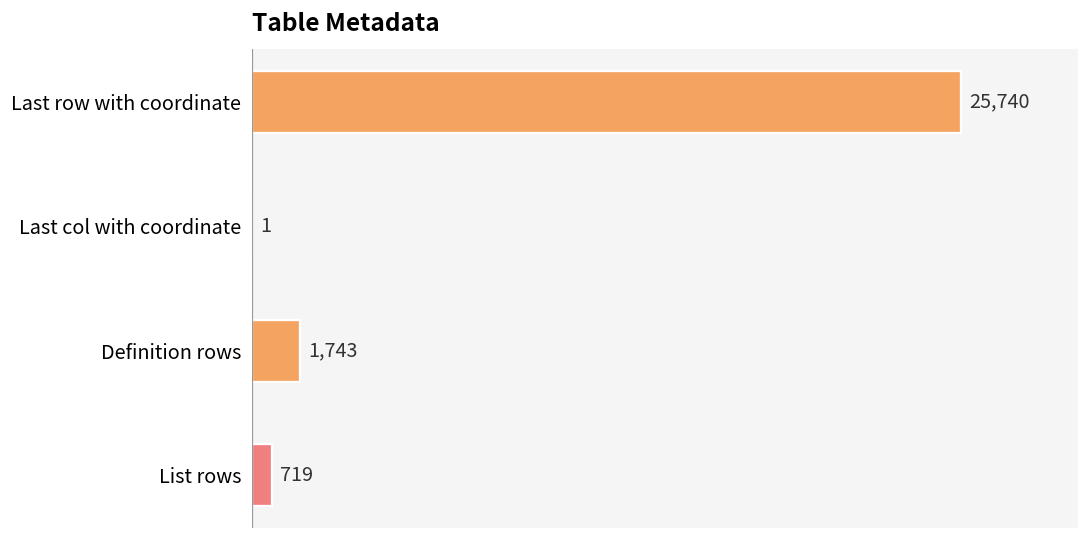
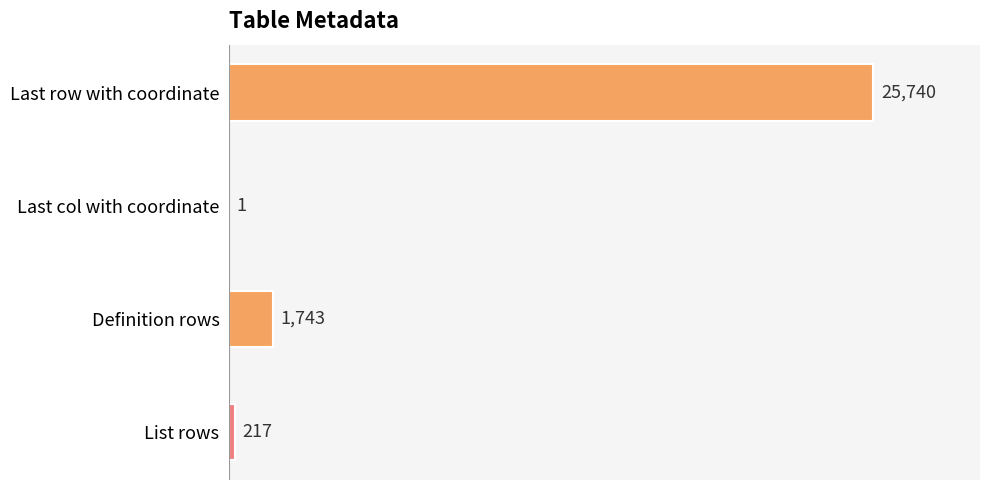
List rows: 719 -> 217
